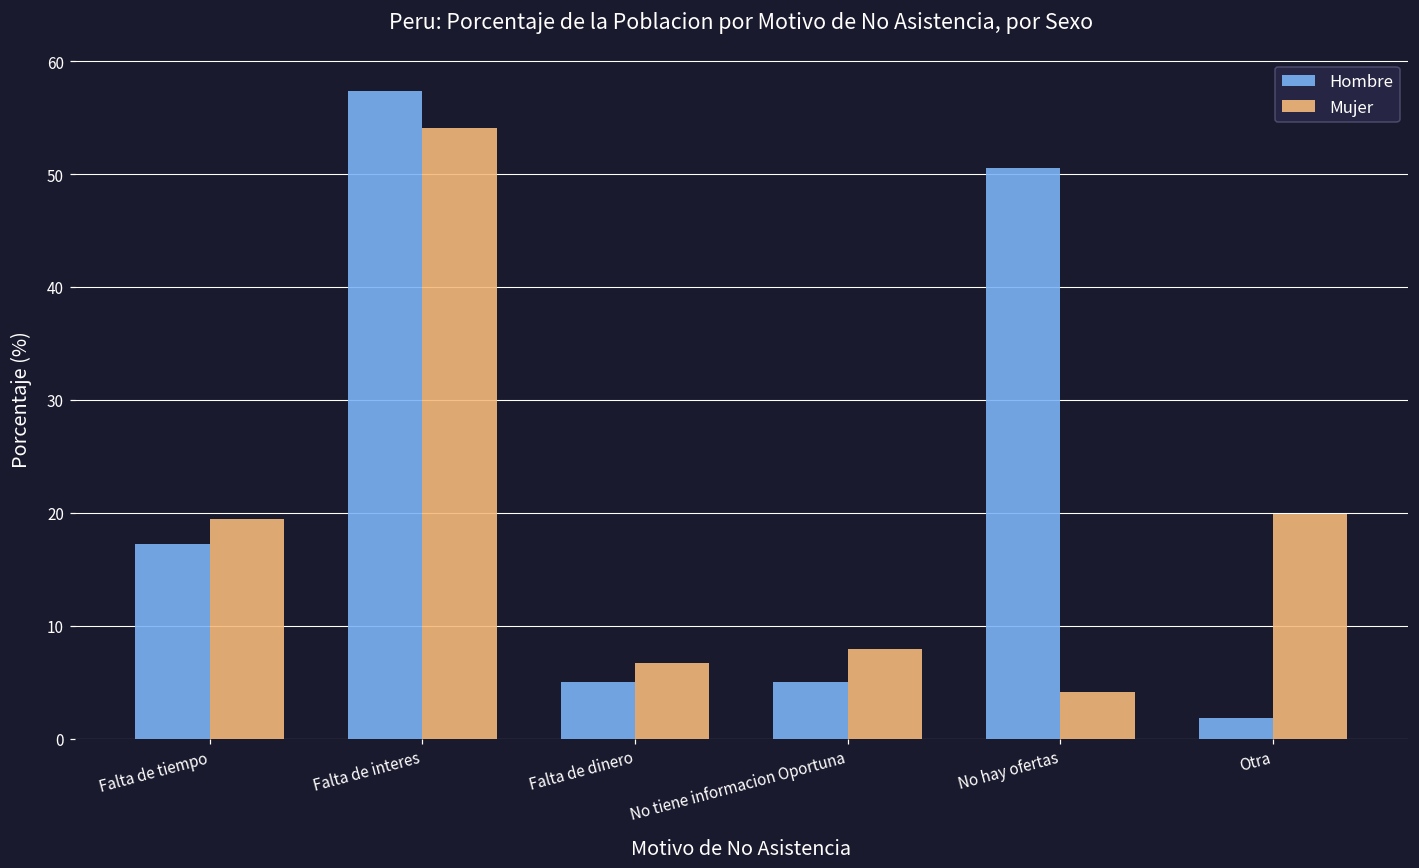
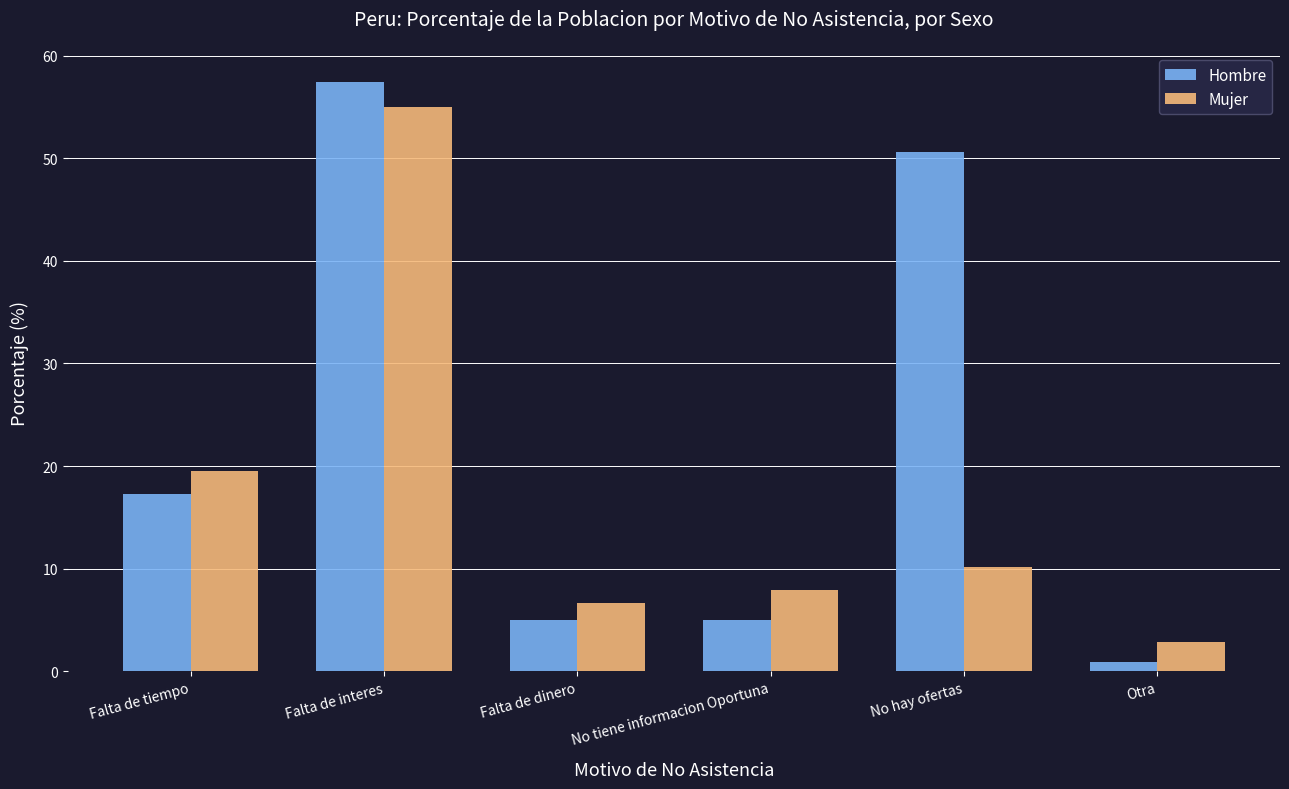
Mujer, Falta de interes: 54.1 -> 55.0
Mujer, No hay ofertas: 4.1 -> 10.2
Hombre, Otra: 1.8 -> 0.9
Mujer, Otra: 19.9 -> 2.8
